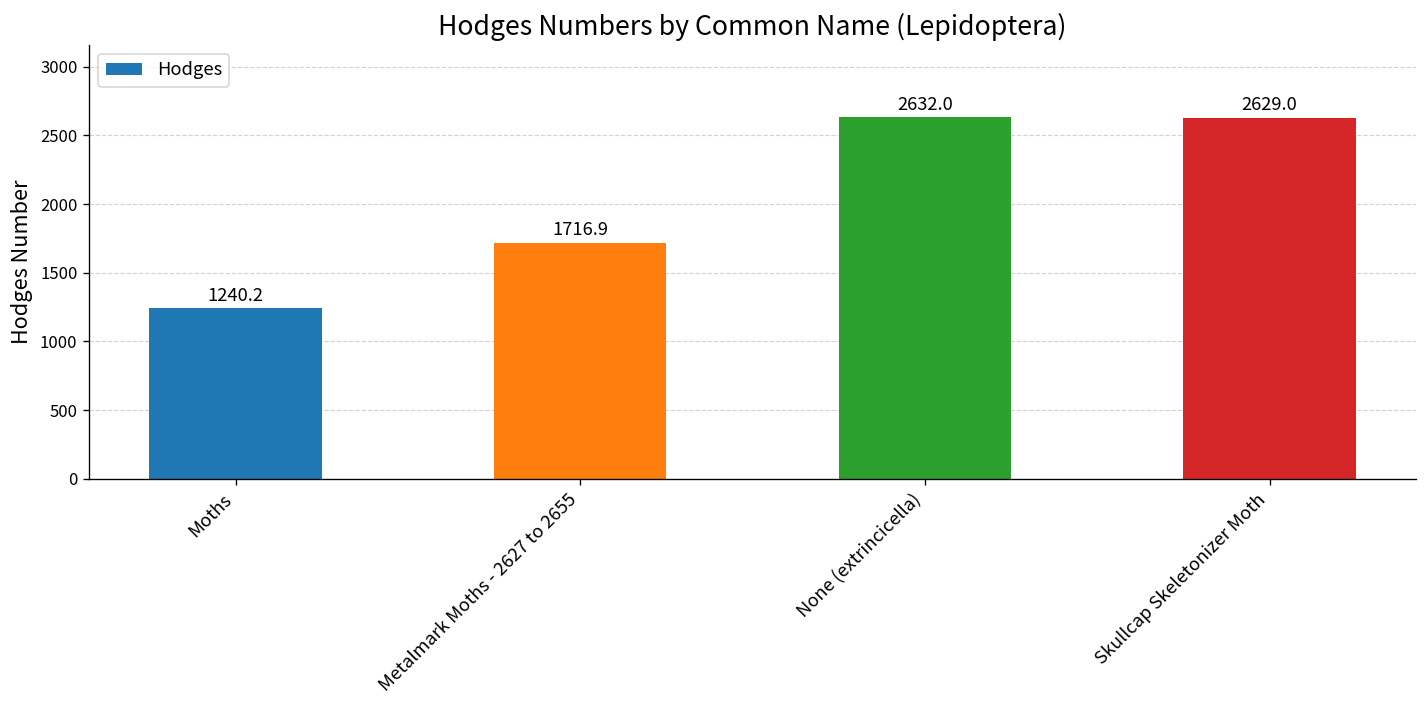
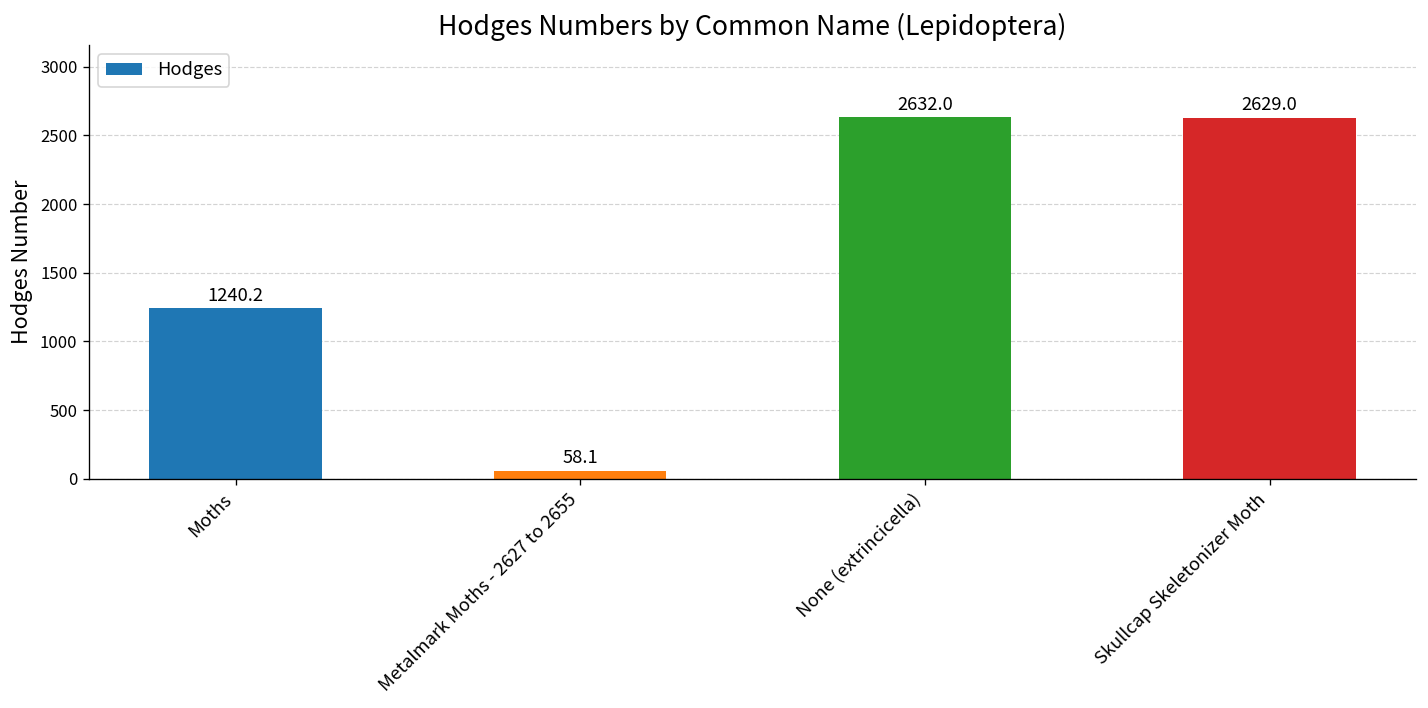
Metalmark Moths - 2627 to 2655: 1716.9 -> 58.1
